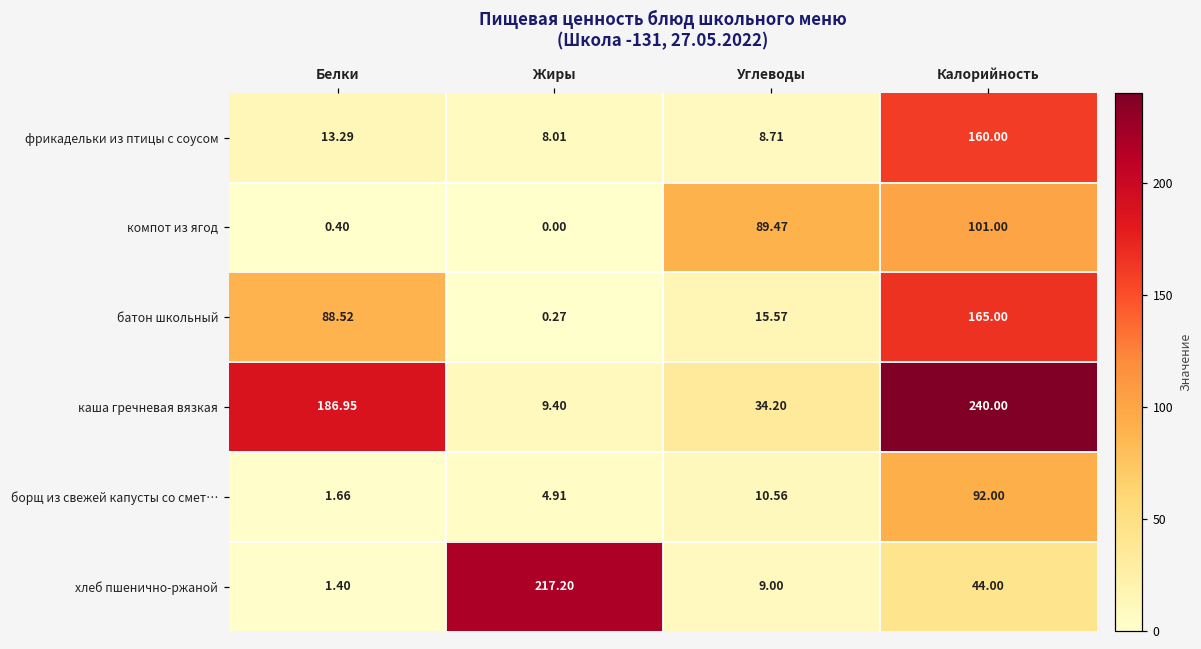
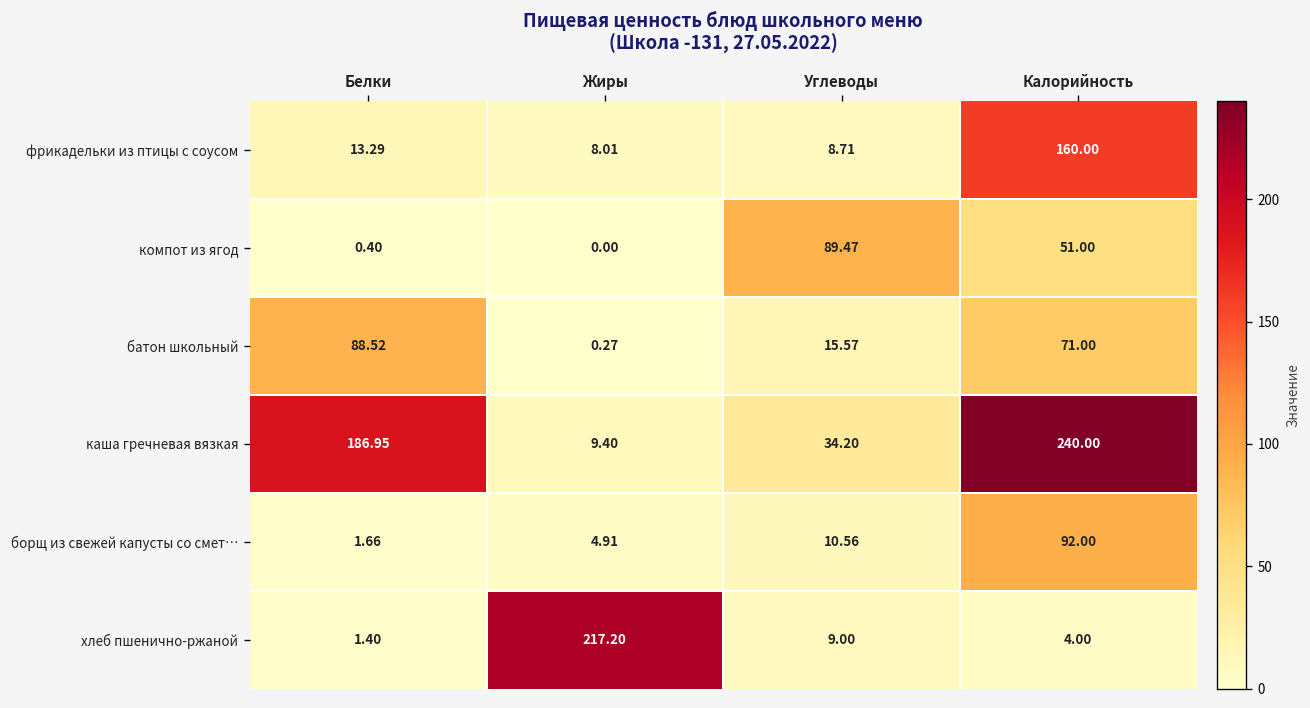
компот из ягод, Калорийность: 101.00 -> 51.00
батон школьный, Калорийность: 165.00 -> 71.00
хлеб пшенично-ржаной, Калорийность: 44.00 -> 4.00
